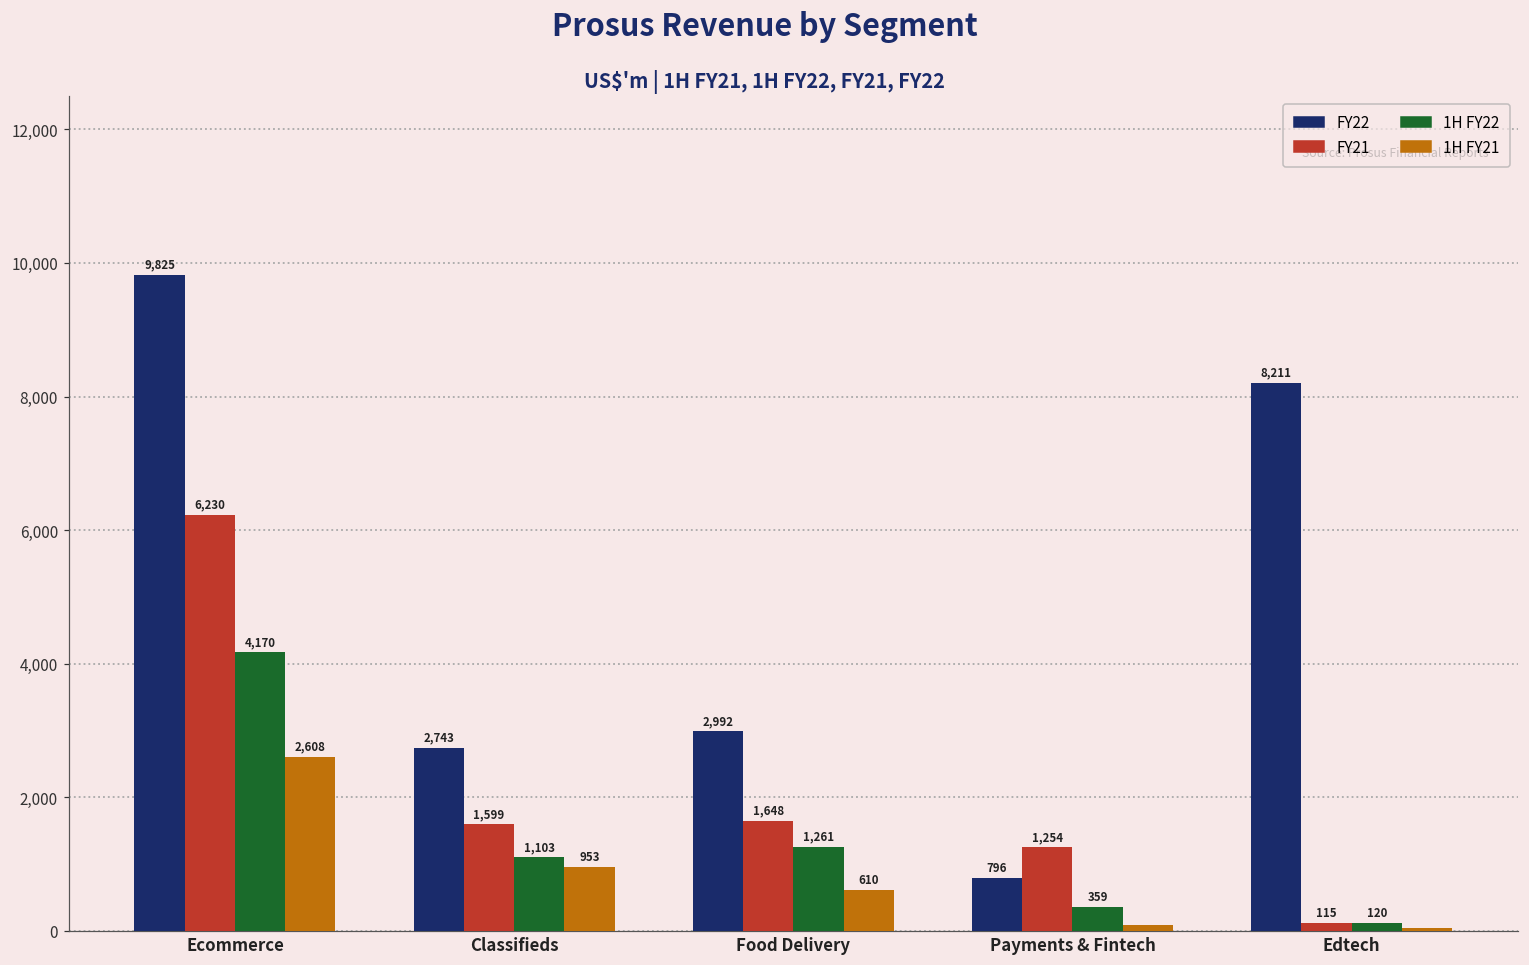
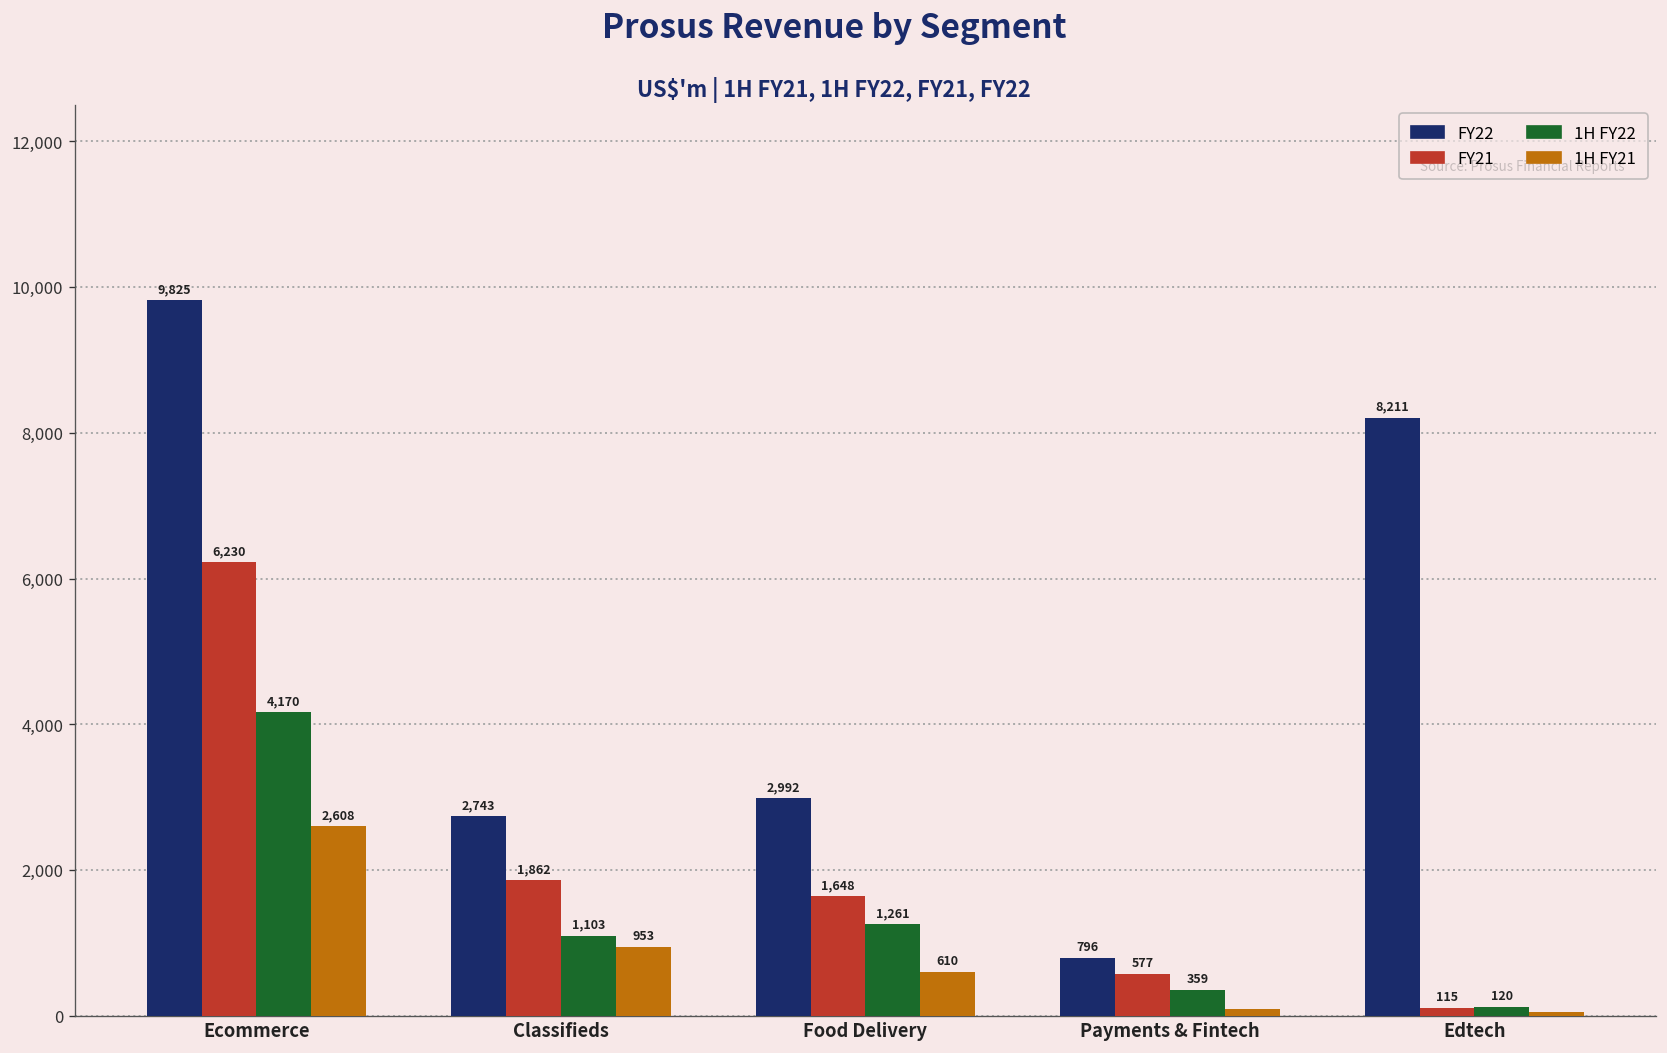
FY21, Classifieds: 1,599 -> 1,862
FY21, Payments & Fintech: 1,254 -> 577
